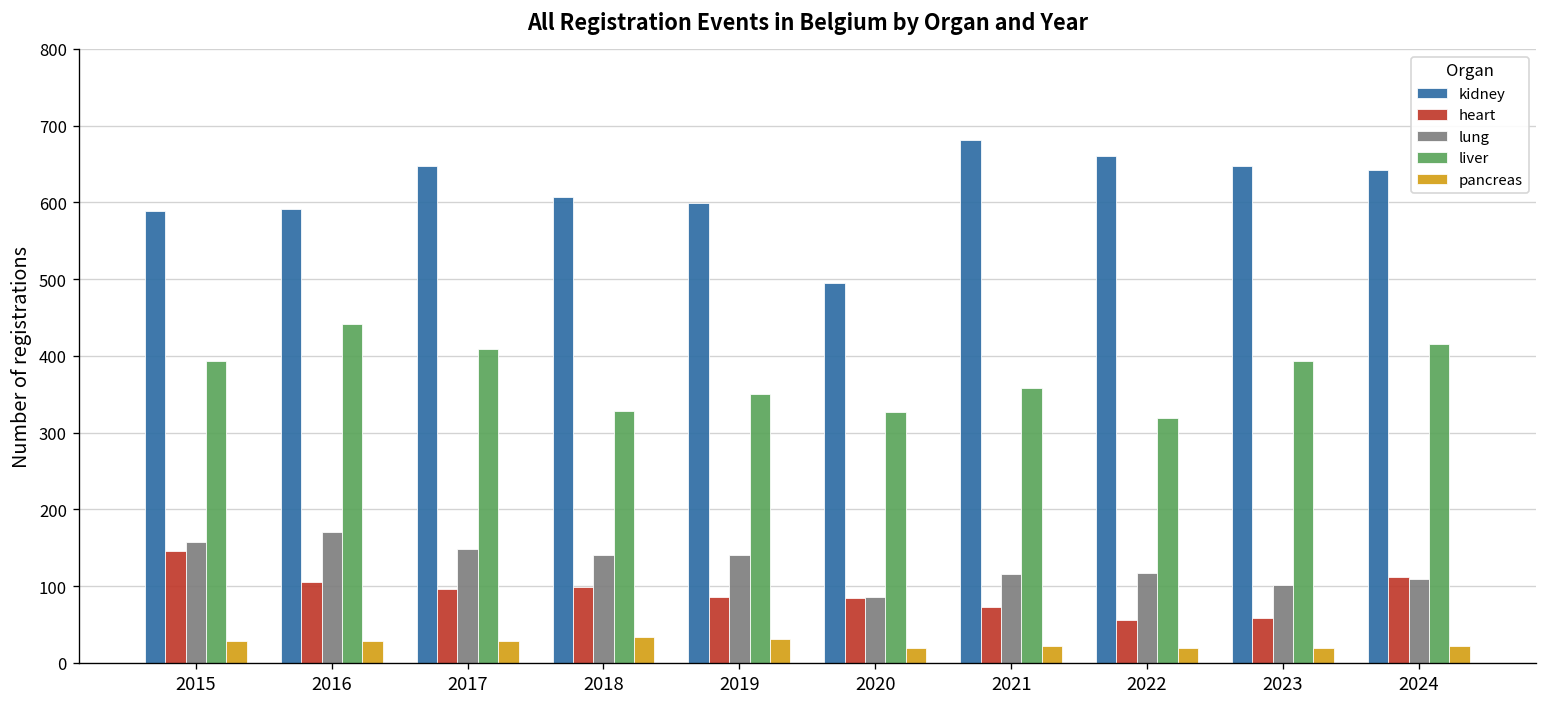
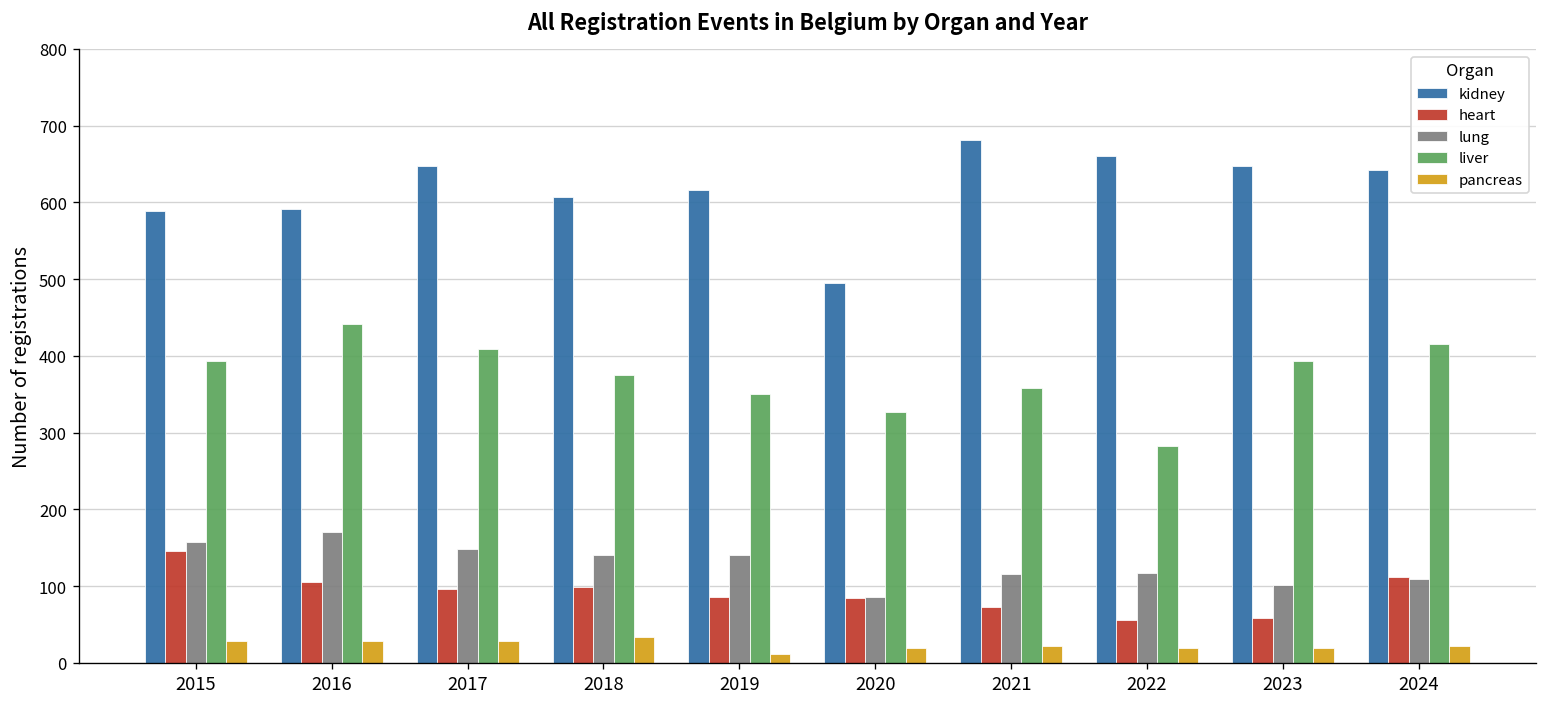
liver, 2018: 330 -> 380
kidney, 2019: 600 -> 620
pancreas, 2019: 30 -> 10
liver, 2022: 320 -> 280
